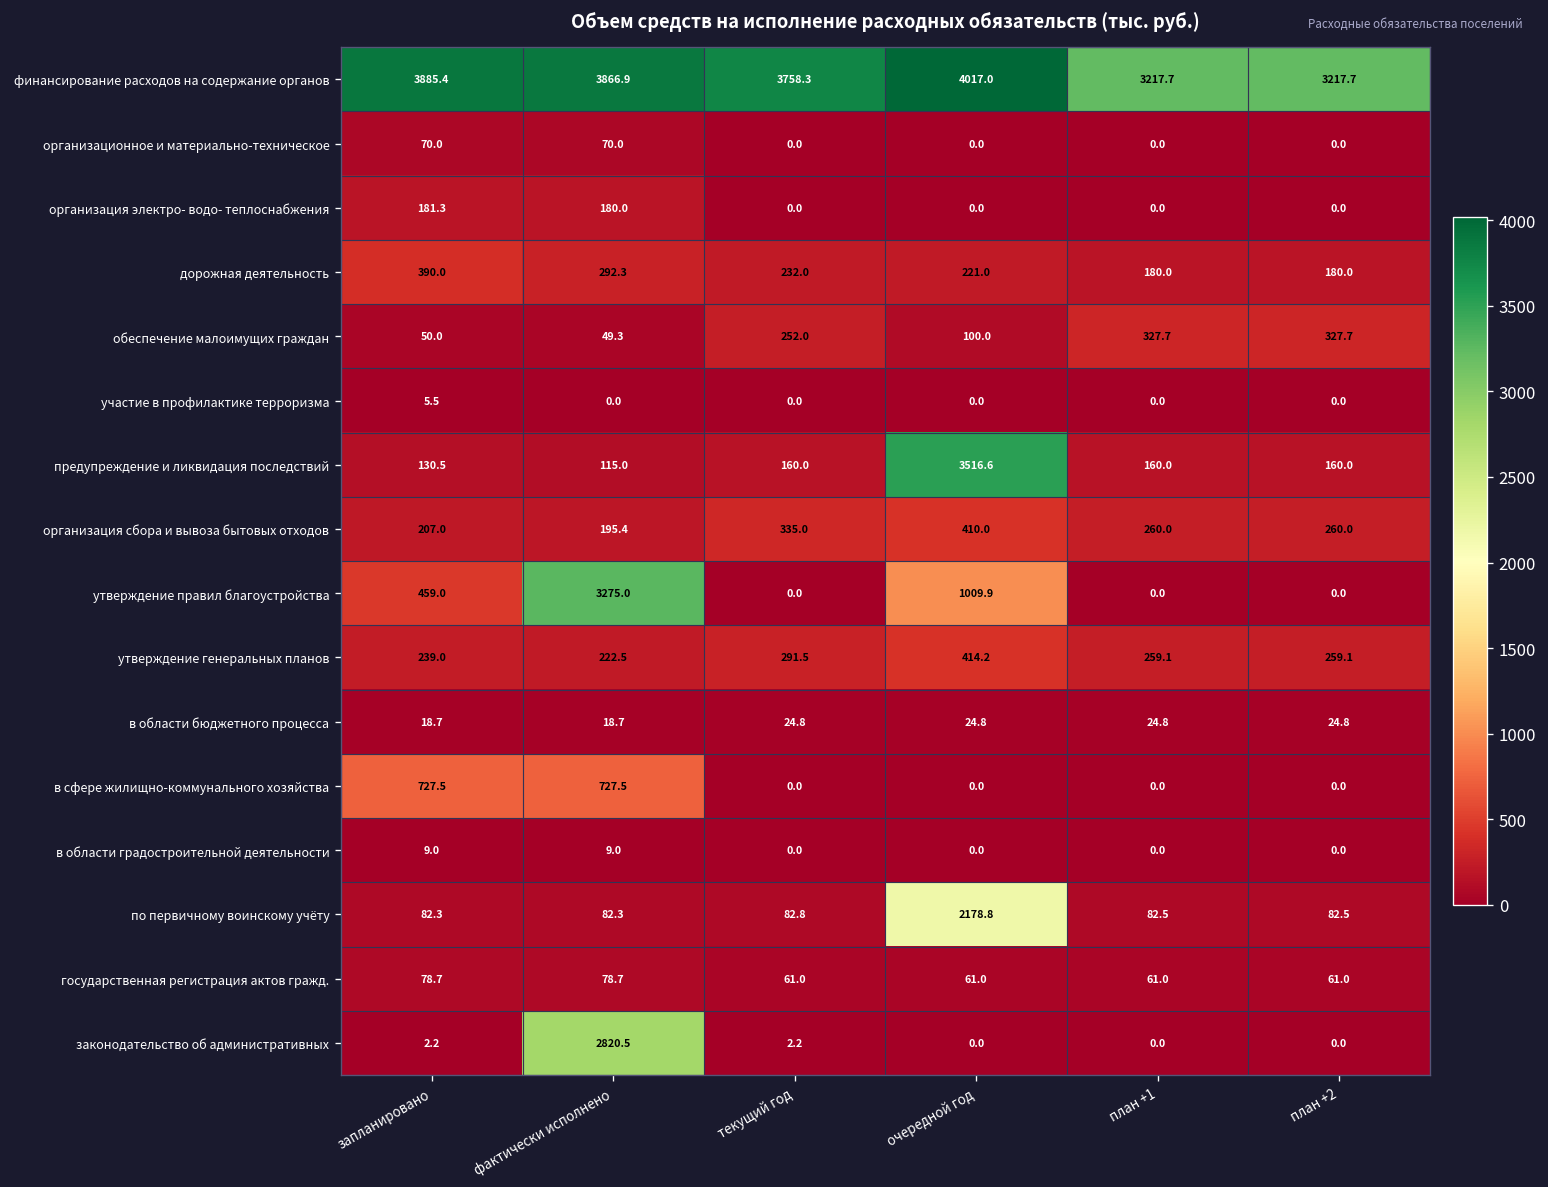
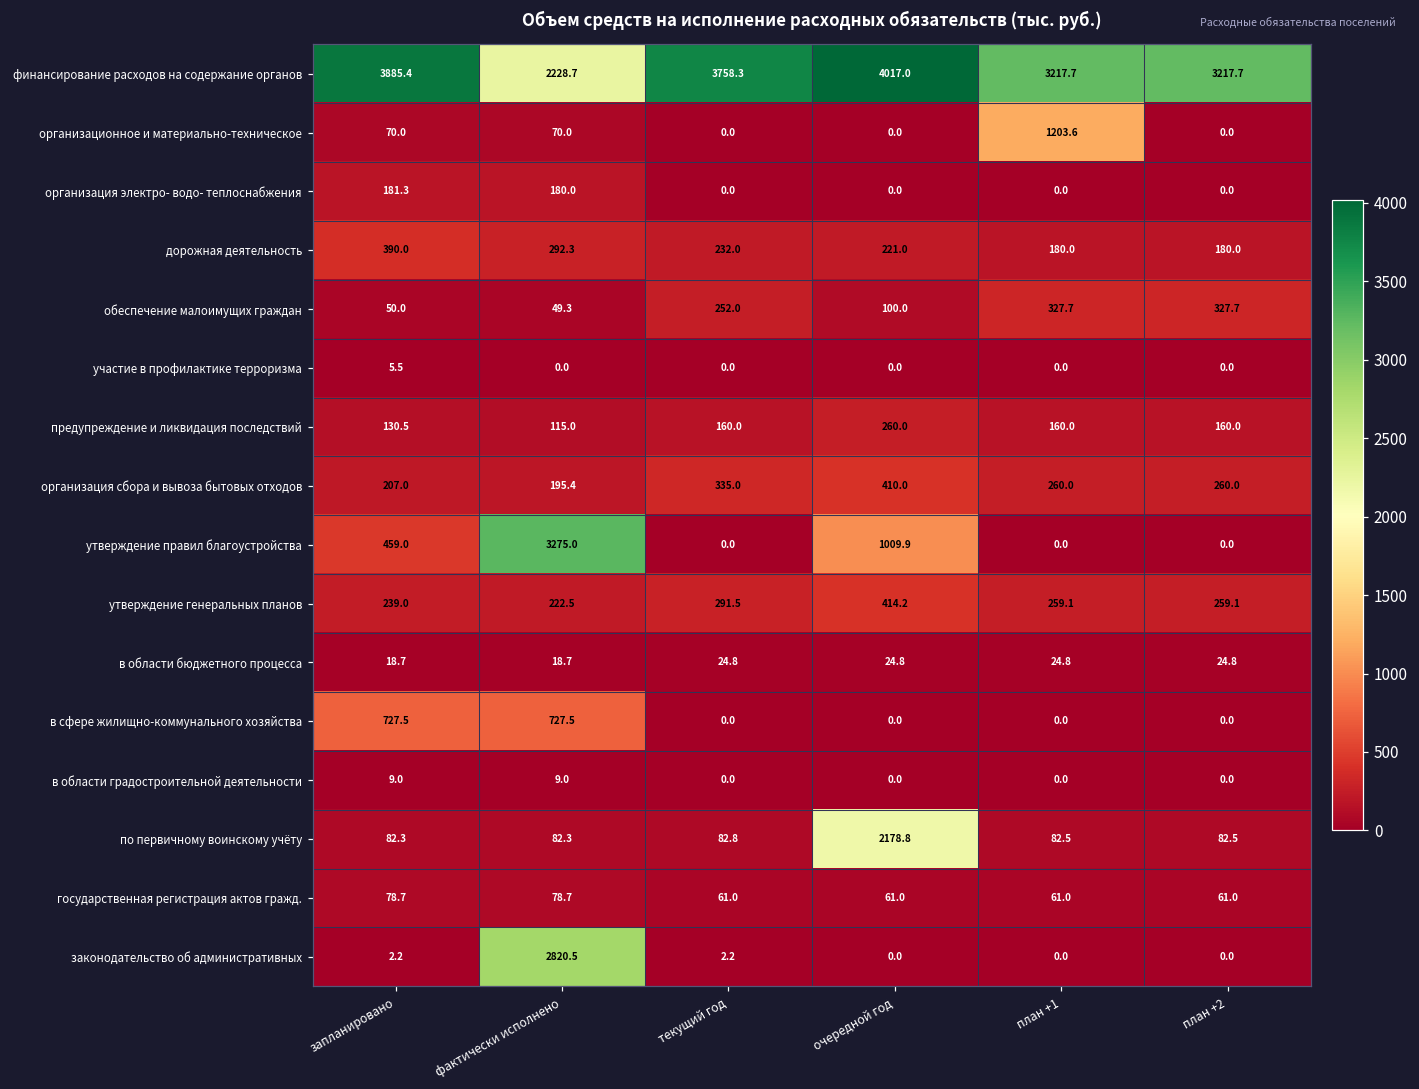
финансирование расходов на содержание органов, фактически исполнено: 3866.9 -> 2228.7
организационное и материально-техническое, план +1: 0.0 -> 1203.6
предупреждение и ликвидация последствий, очередной год: 3516.6 -> 260.0
